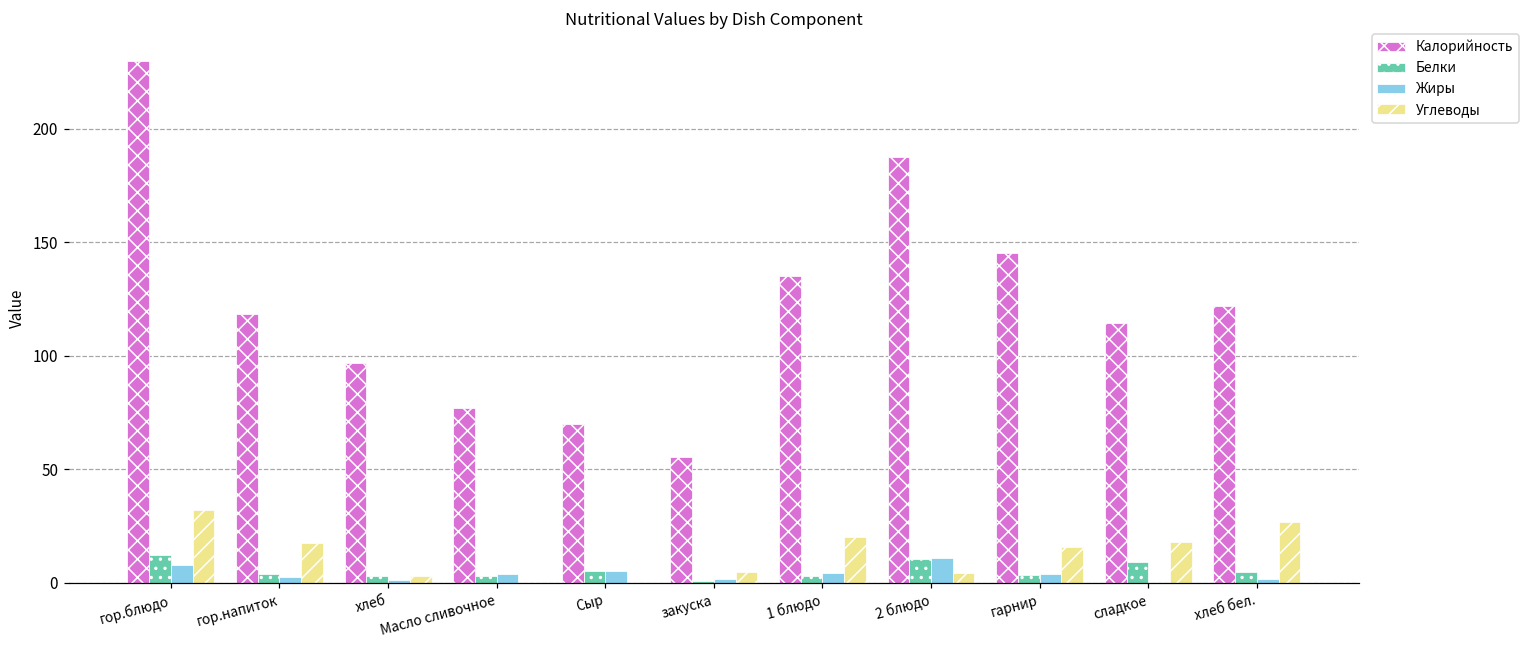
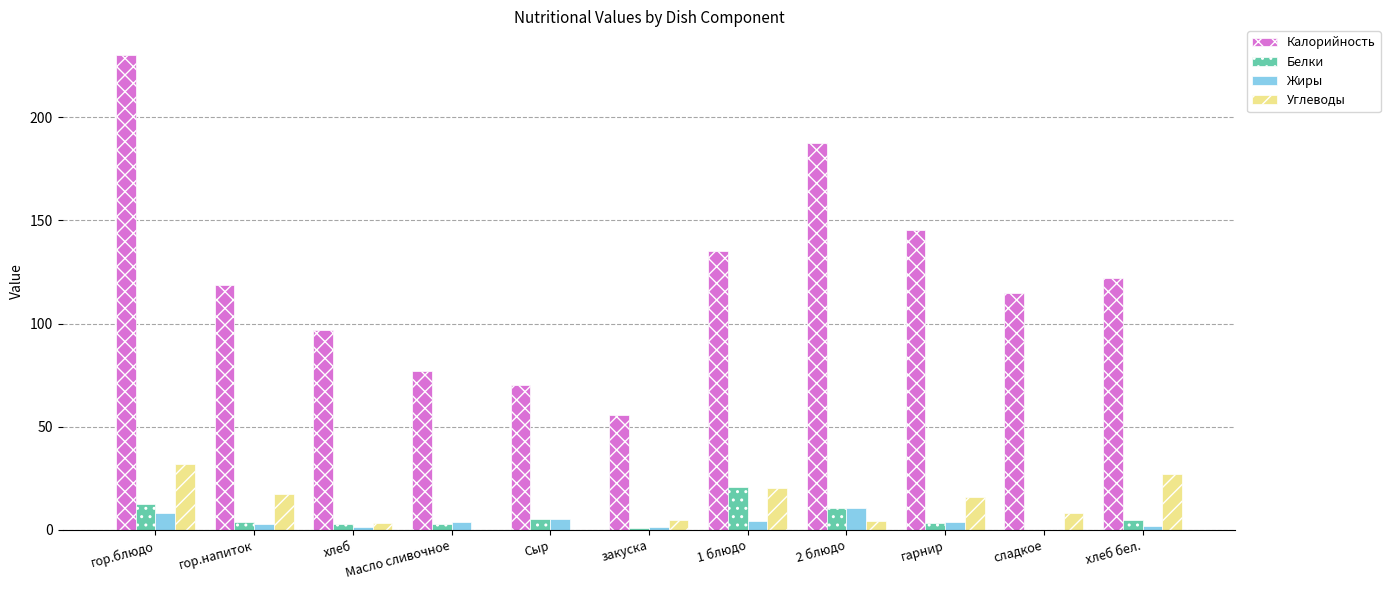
Белки, 1 блюдо: 3 -> 21
Белки, сладкое: 9 -> 0
Углеводы, сладкое: 18 -> 8
